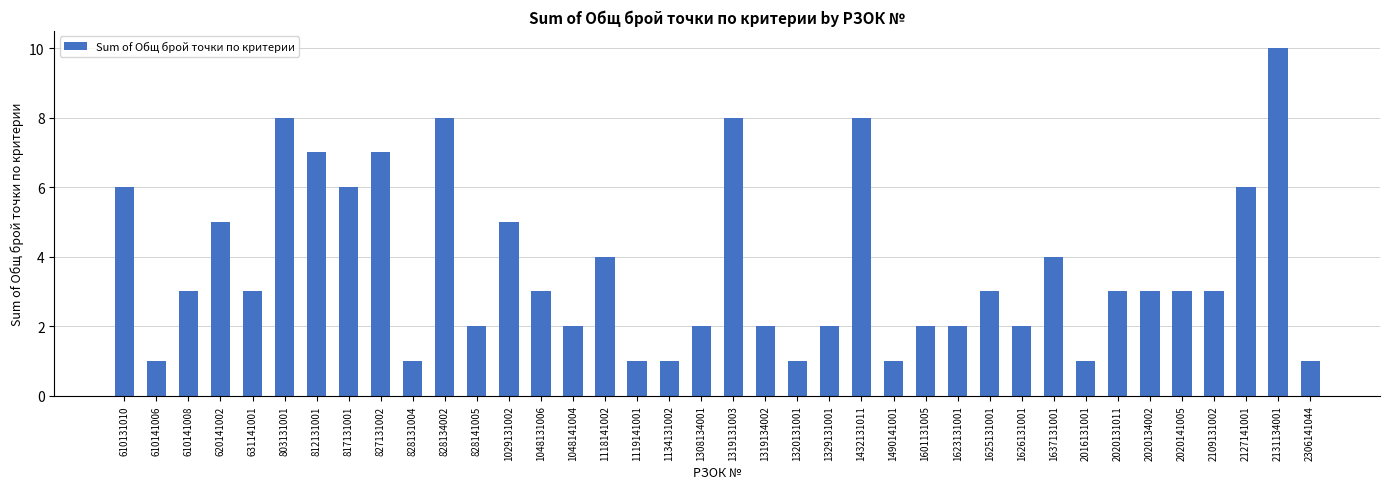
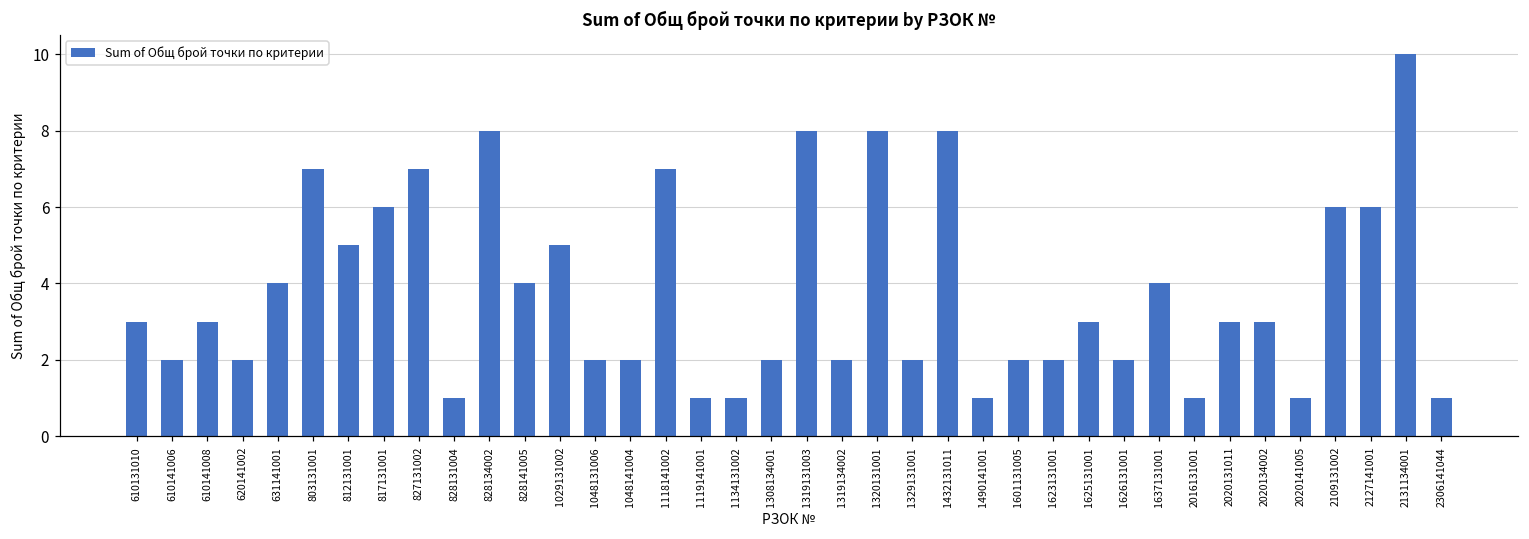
610131010: 6 -> 3
610141006: 1 -> 2
620141002: 5 -> 2
631141001: 3 -> 4
803131001: 8 -> 7
812131001: 7 -> 5
828141005: 2 -> 4
1048131006: 3 -> 2
1118141002: 4 -> 7
1320131001: 1 -> 8
2020141005: 3 -> 1
2109131002: 3 -> 6
